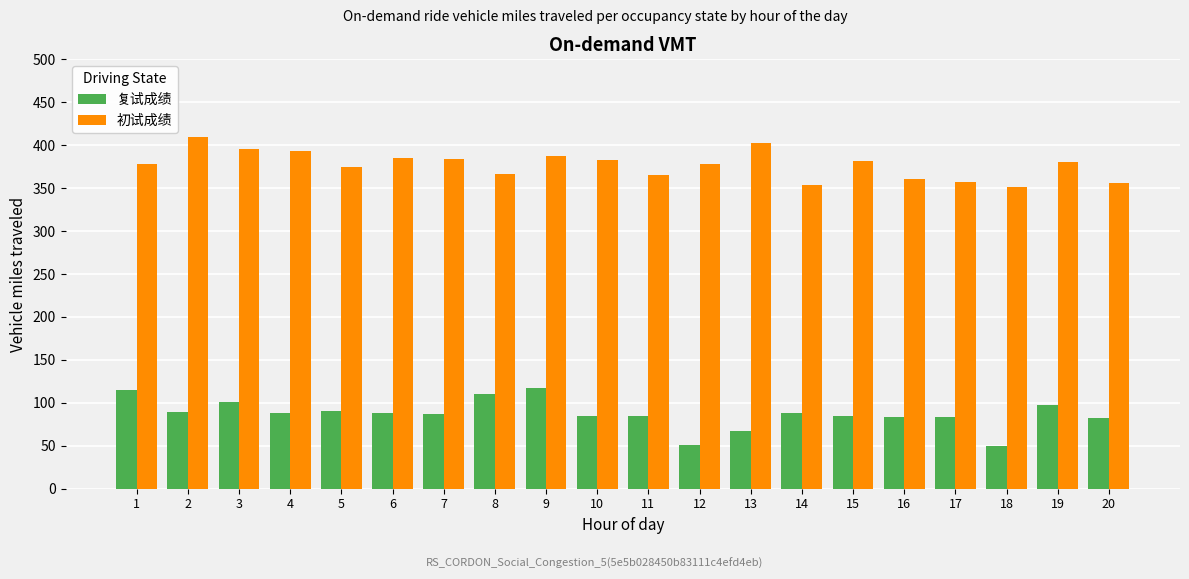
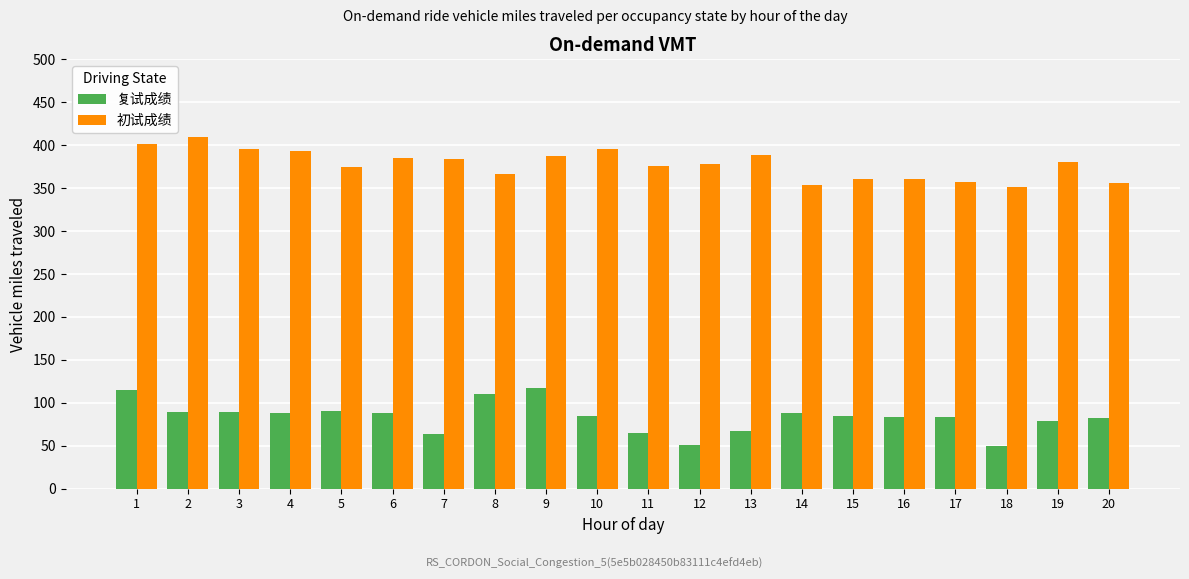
初试成绩, 1: 380 -> 400
复试成绩, 3: 100 -> 90
复试成绩, 7: 90 -> 60
初试成绩, 10: 380 -> 400
复试成绩, 11: 90 -> 60
初试成绩, 11: 370 -> 380
初试成绩, 13: 400 -> 390
初试成绩, 15: 380 -> 360
复试成绩, 19: 100 -> 80
